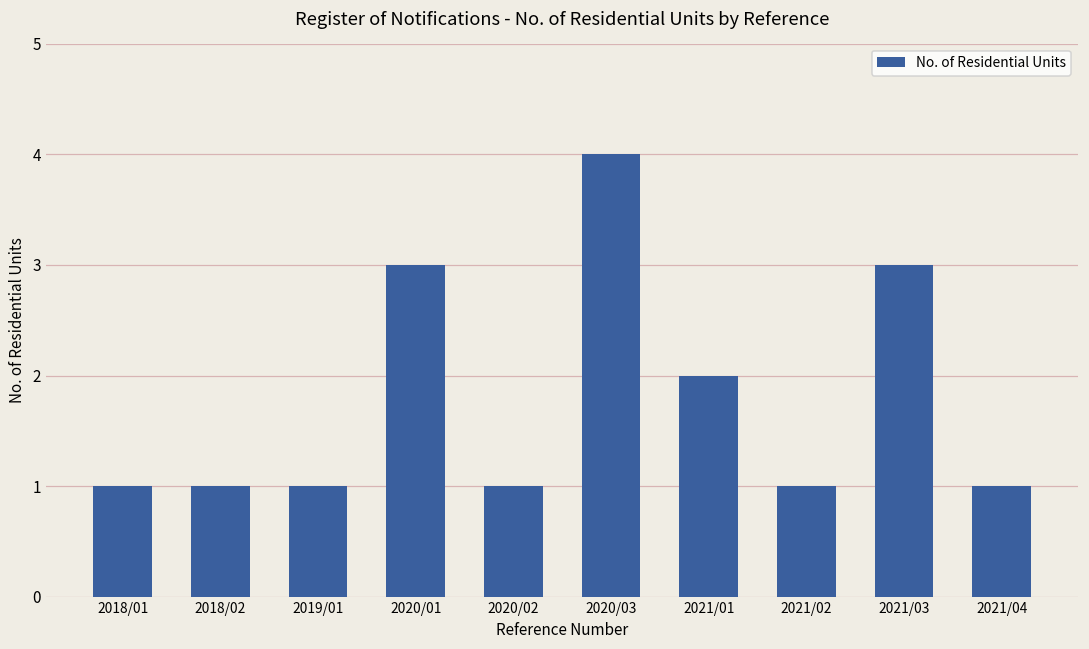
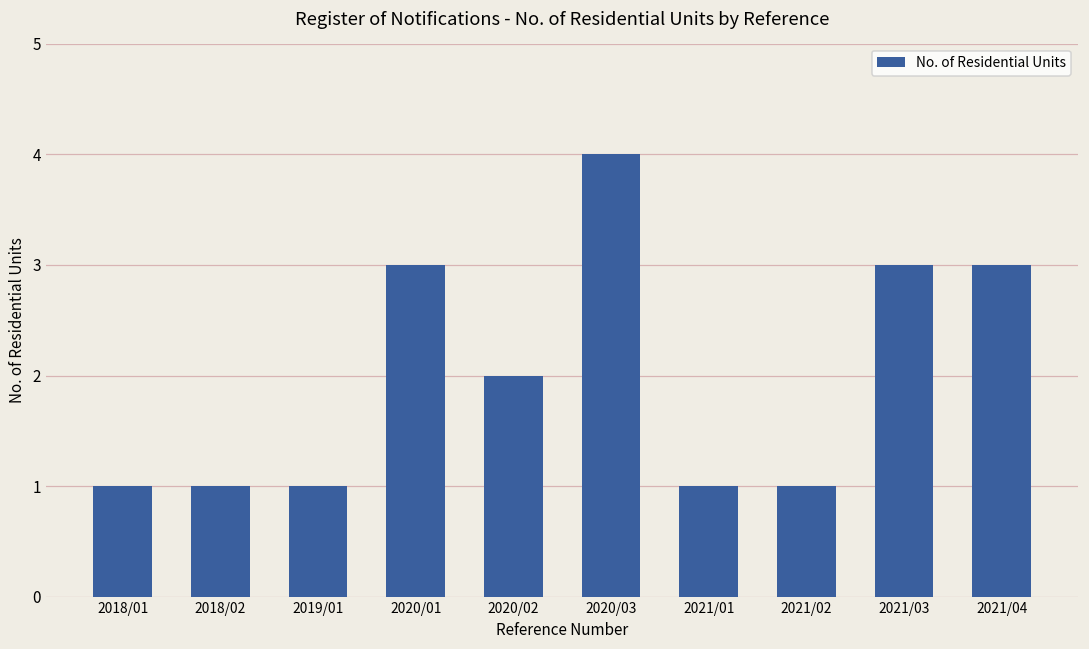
2020/02: 1 -> 2
2021/01: 2 -> 1
2021/04: 1 -> 3
